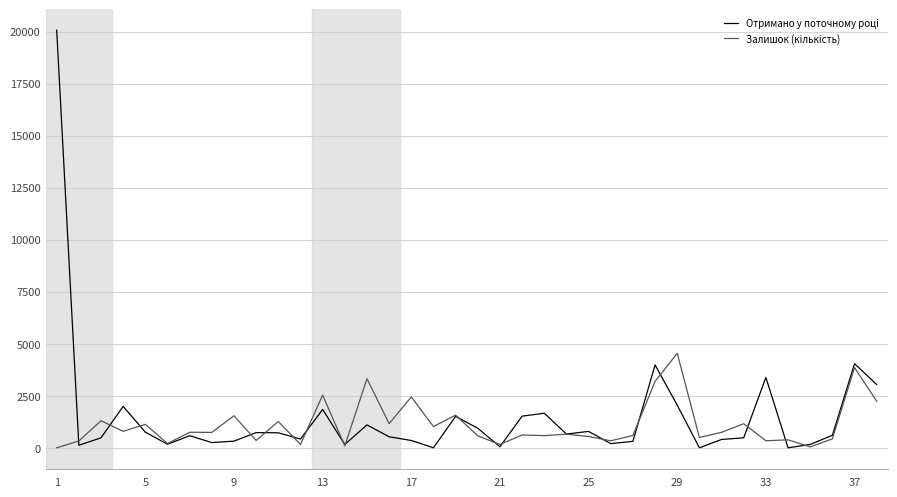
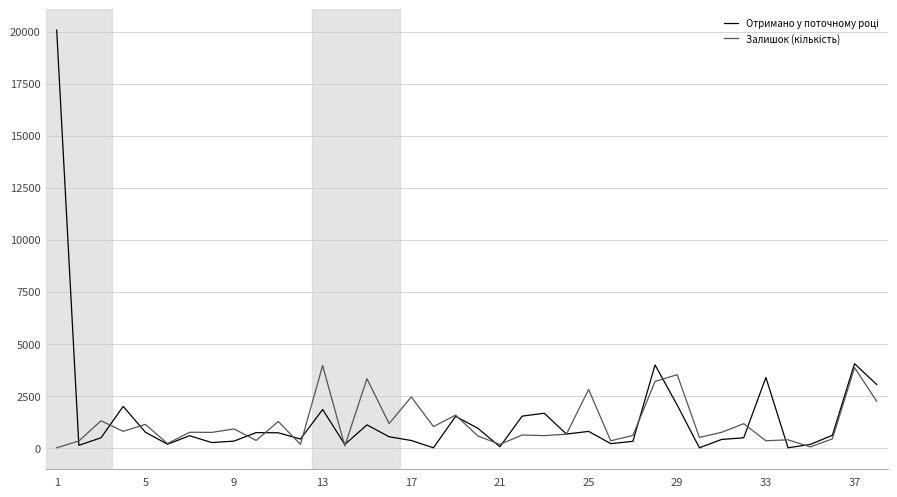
Залишок (кількість), 9: 1500 -> 900
Залишок (кількість), 13: 2500 -> 4000
Залишок (кількість), 25: 500 -> 2800
Залишок (кількість), 29: 4500 -> 3500
